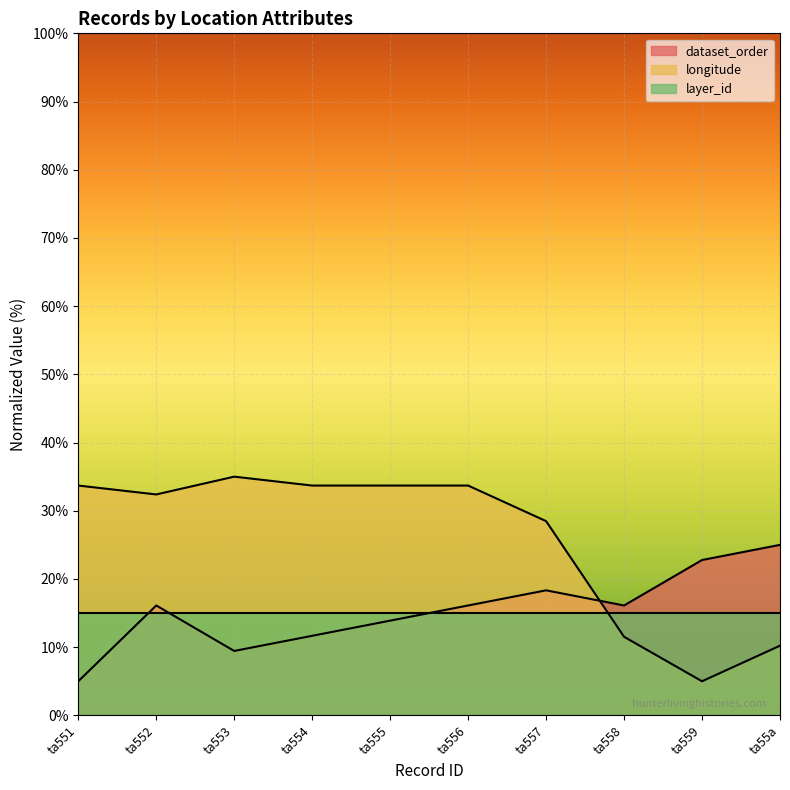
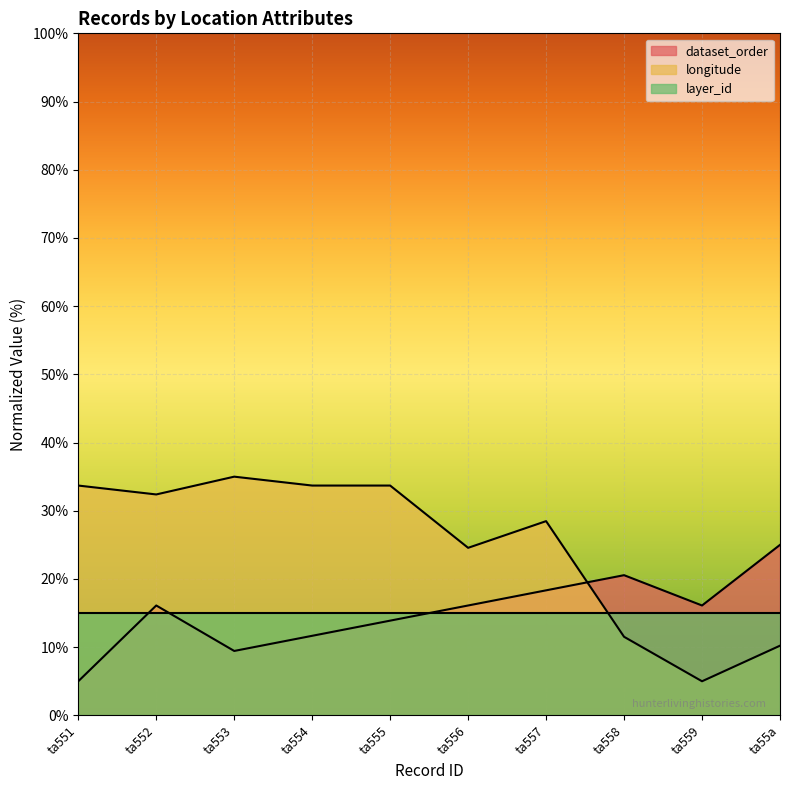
longitude, ta556: 34% -> 25%
dataset_order, ta558: 16% -> 21%
dataset_order, ta559: 23% -> 16%
